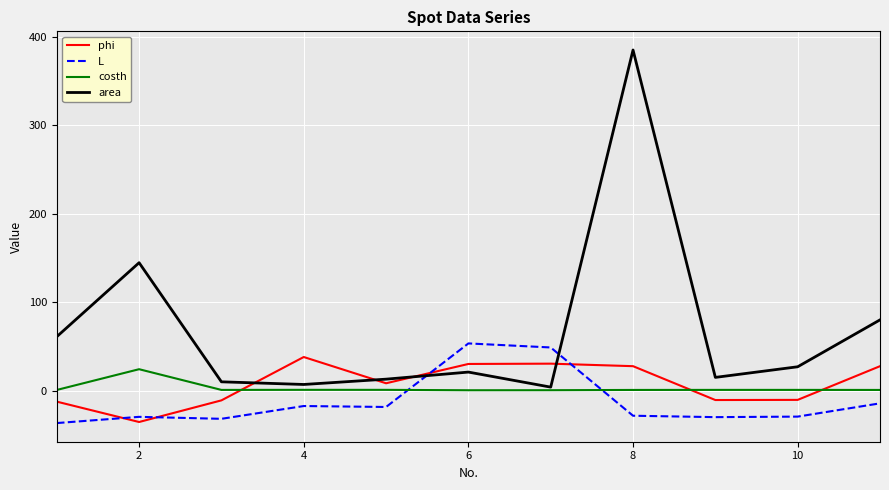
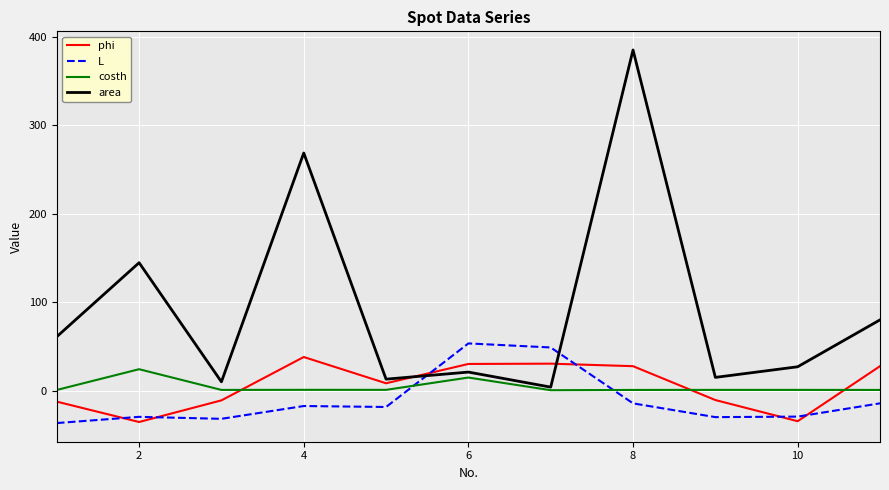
area, 4: 10 -> 270
costh, 6: 0 -> 10
L, 8: -30 -> -10
phi, 10: -10 -> -30
